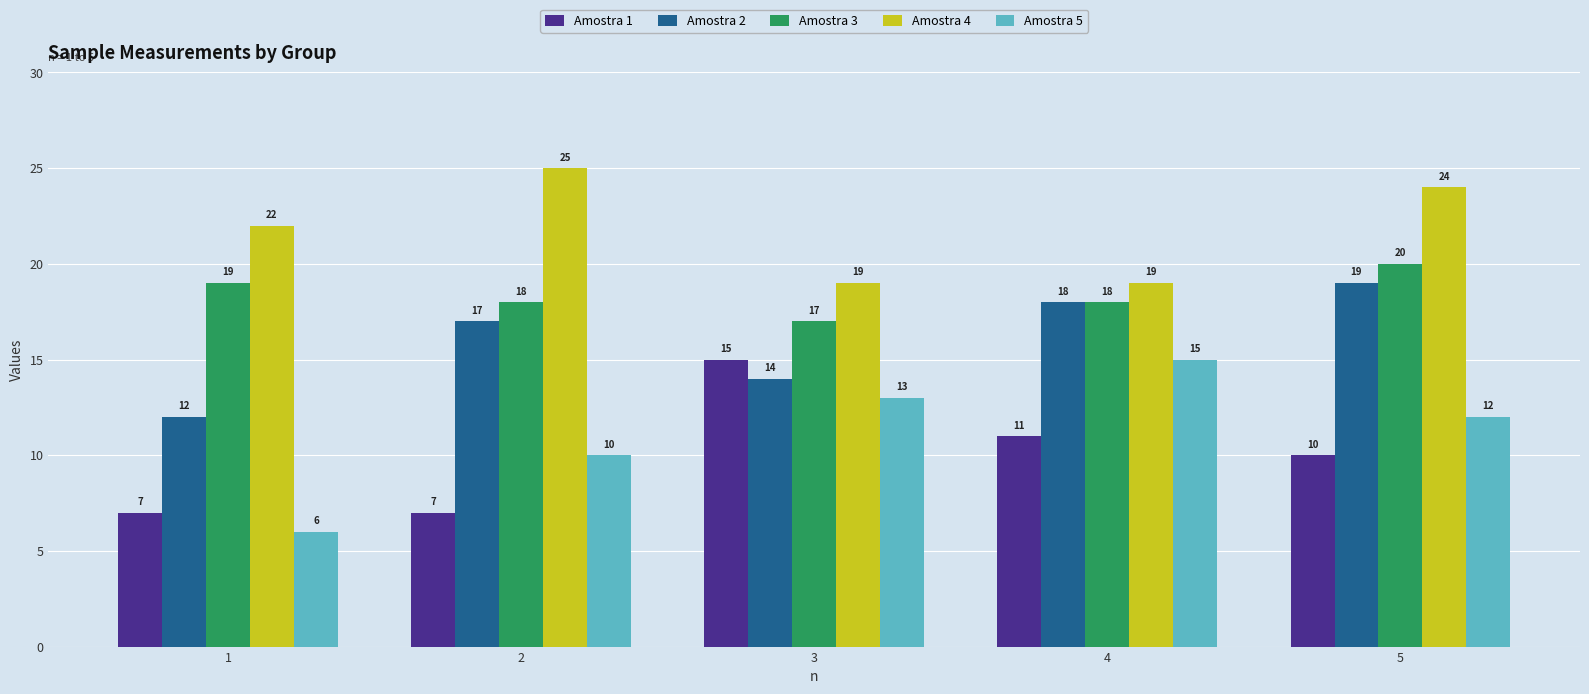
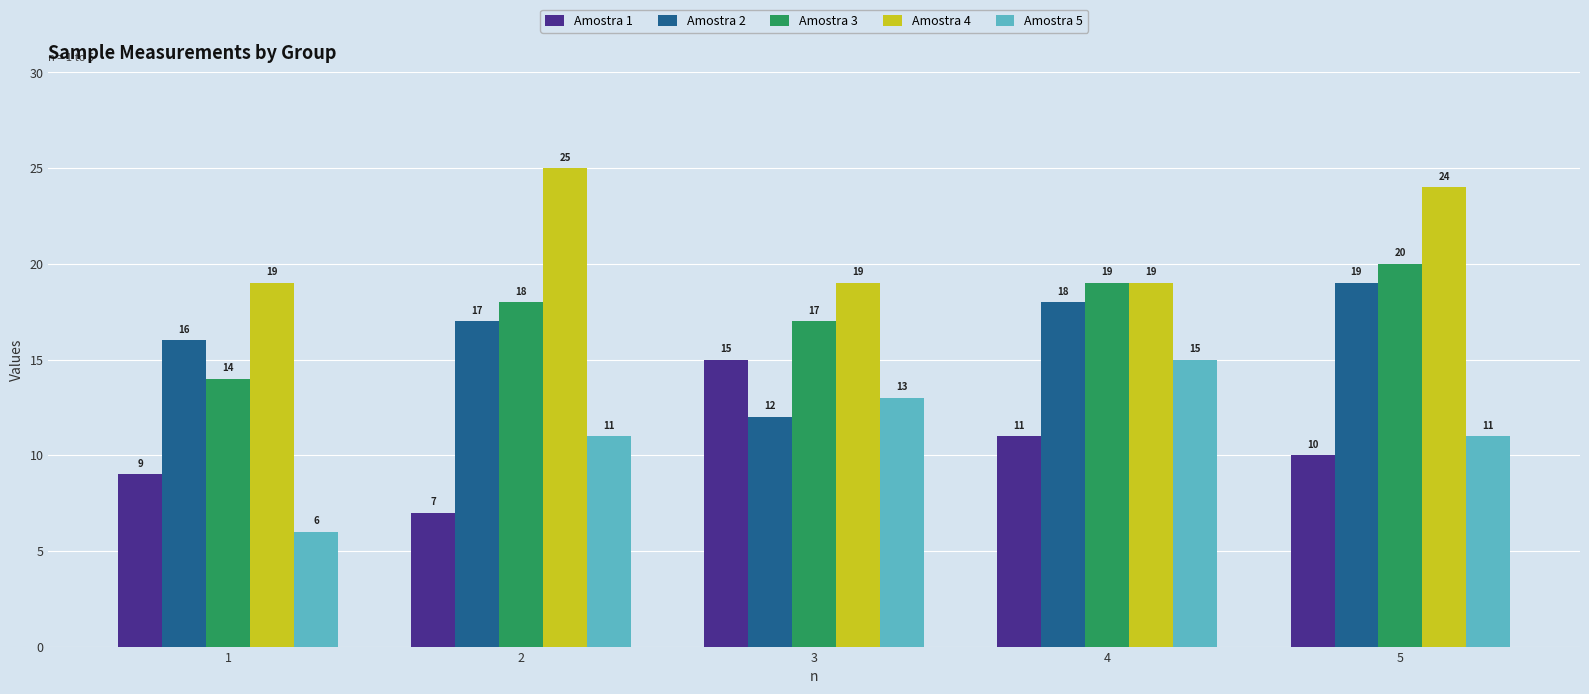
Amostra 1, 1: 7 -> 9
Amostra 2, 1: 12 -> 16
Amostra 3, 1: 19 -> 14
Amostra 4, 1: 22 -> 19
Amostra 5, 2: 10 -> 11
Amostra 2, 3: 14 -> 12
Amostra 3, 4: 18 -> 19
Amostra 5, 5: 12 -> 11
